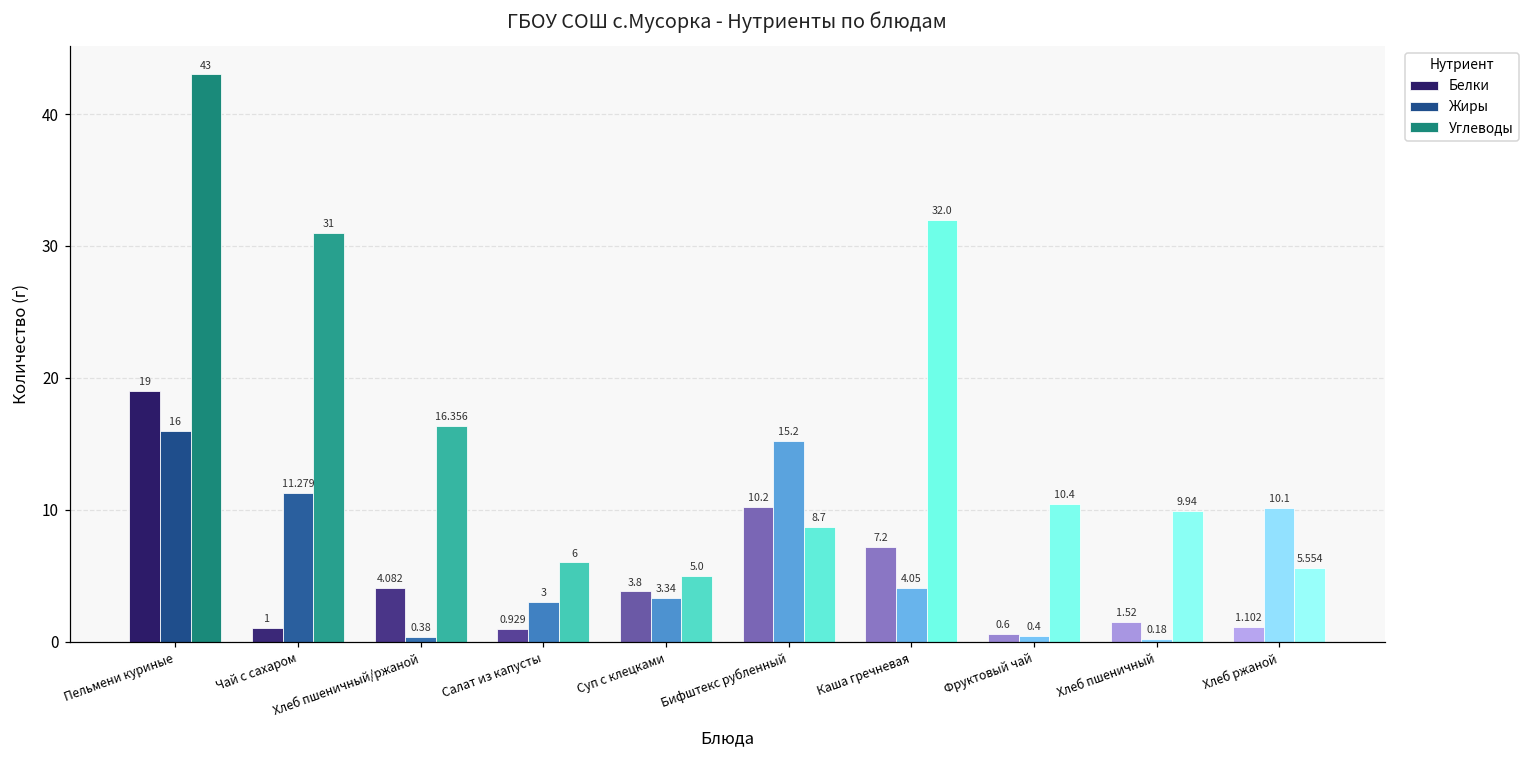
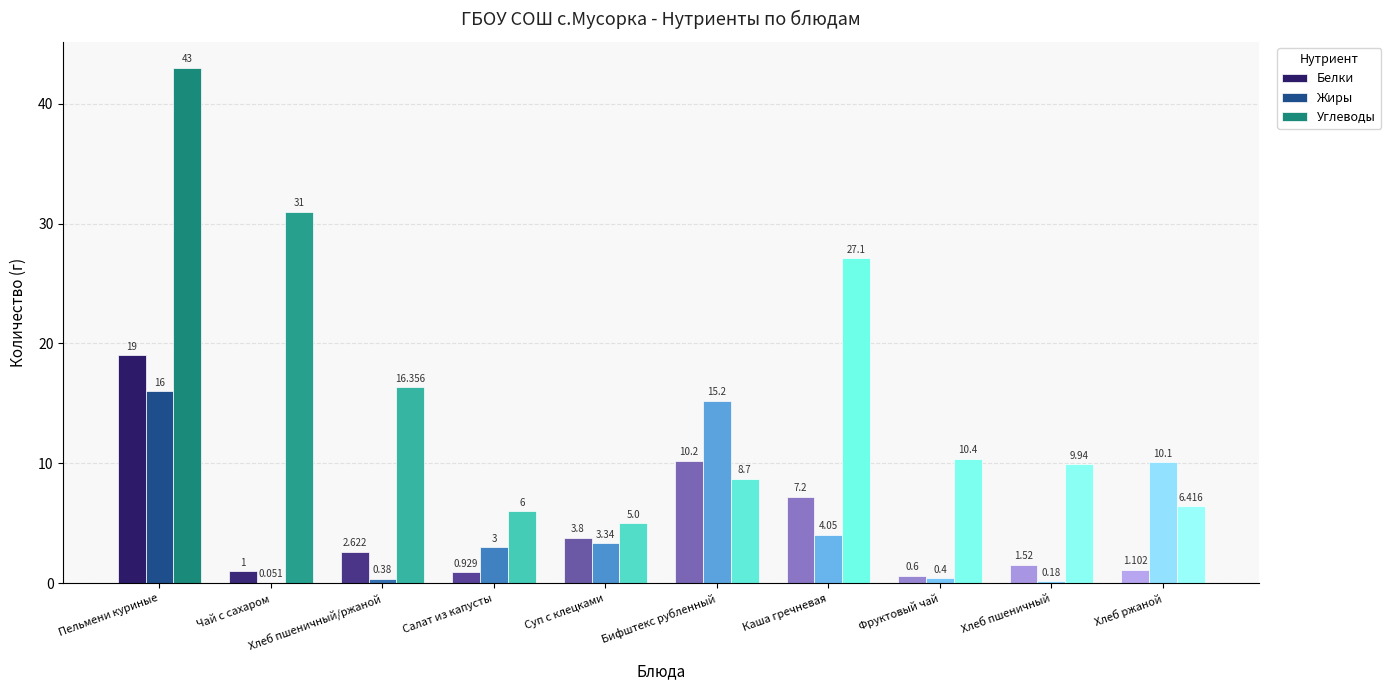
Жиры, Чай с сахаром: 11.279 -> 0.051
Белки, Хлеб пшеничный/ржаной: 4.082 -> 2.622
Углеводы, Каша гречневая: 32.0 -> 27.1
Углеводы, Хлеб ржаной: 5.554 -> 6.416
